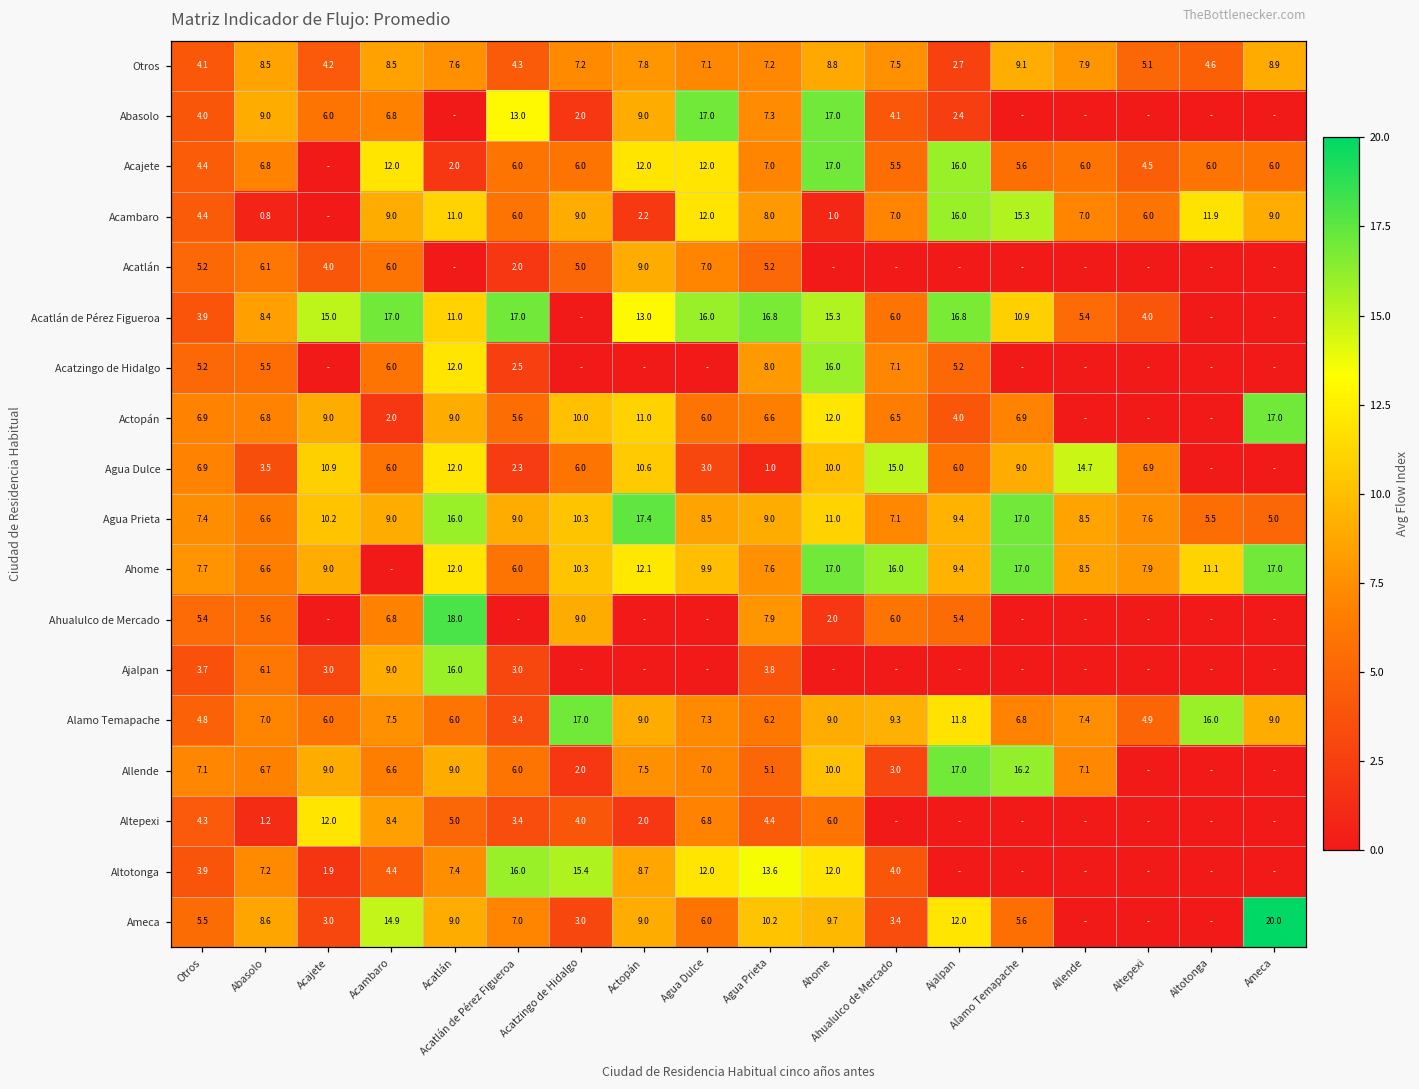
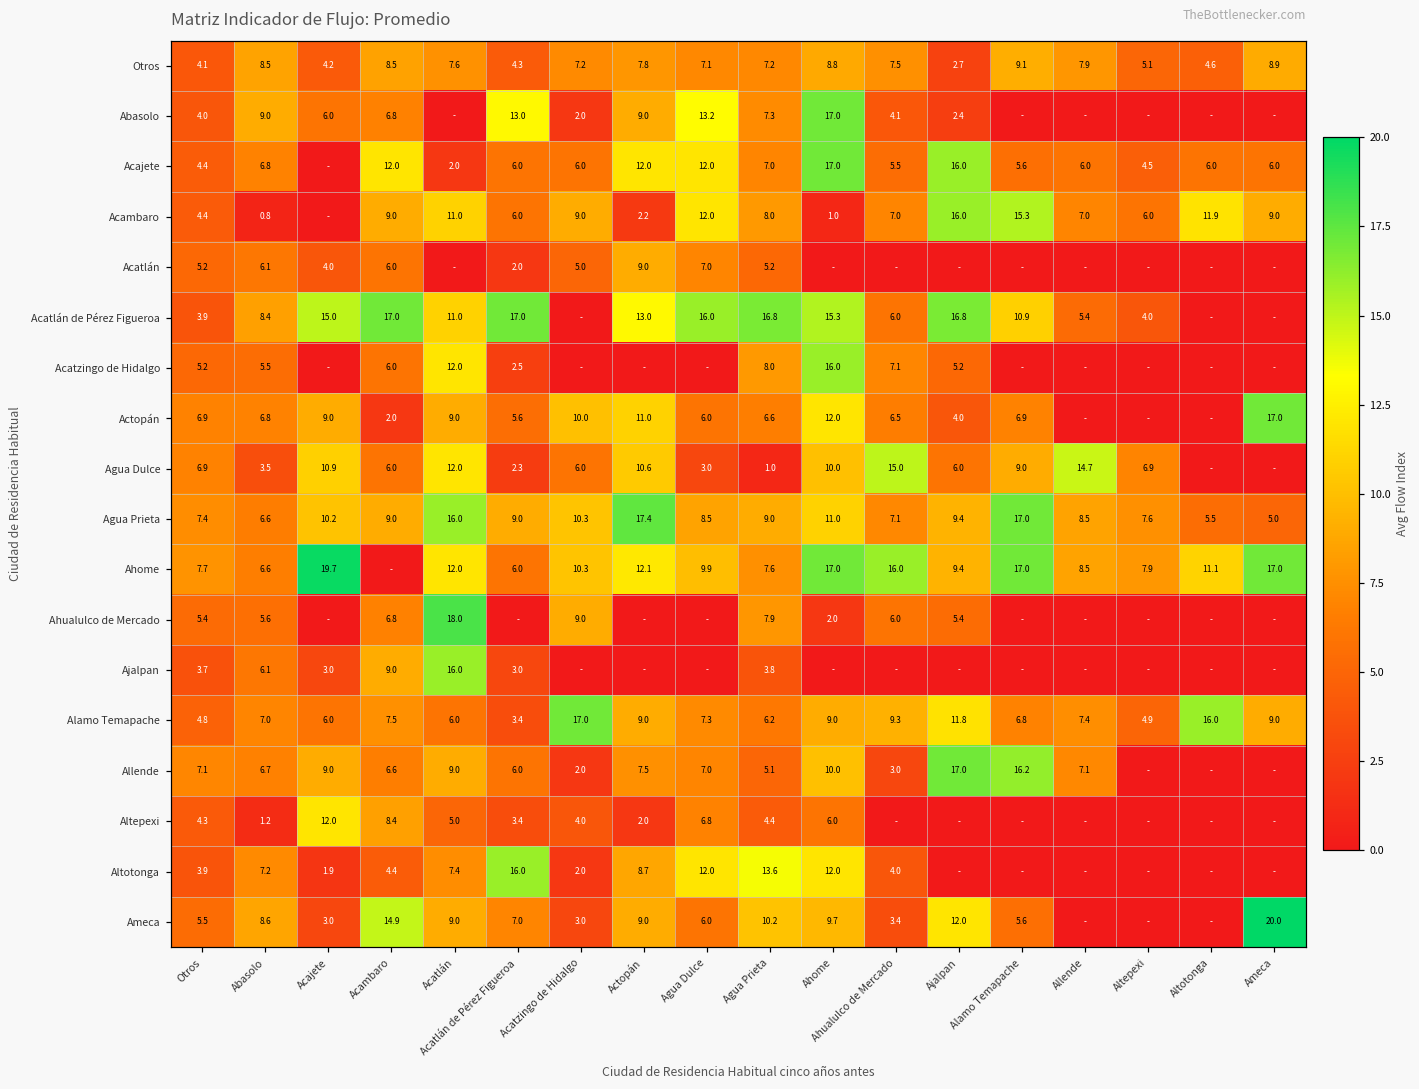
Abasolo, Agua Dulce: 17.0 -> 13.2
Ahome, Acajete: 9.0 -> 19.7
Altotonga, Acatzingo de Hidalgo: 15.4 -> 2.0
